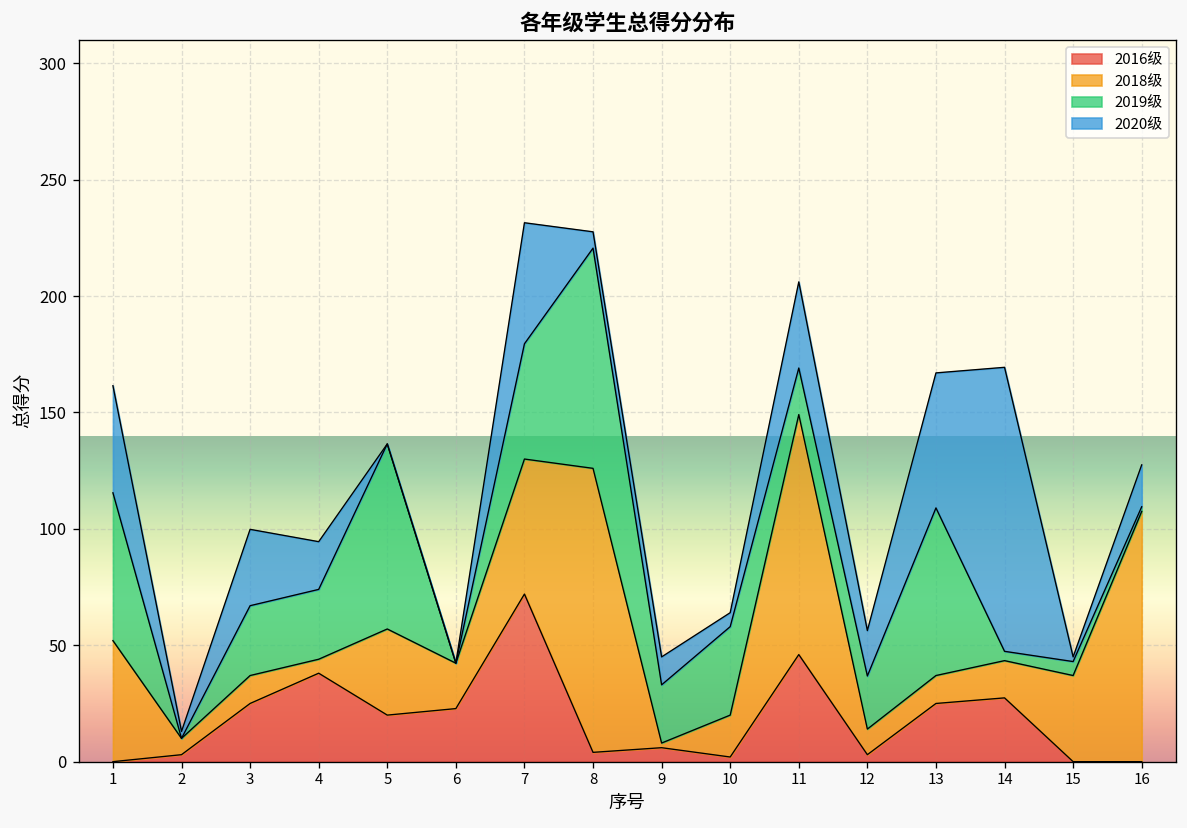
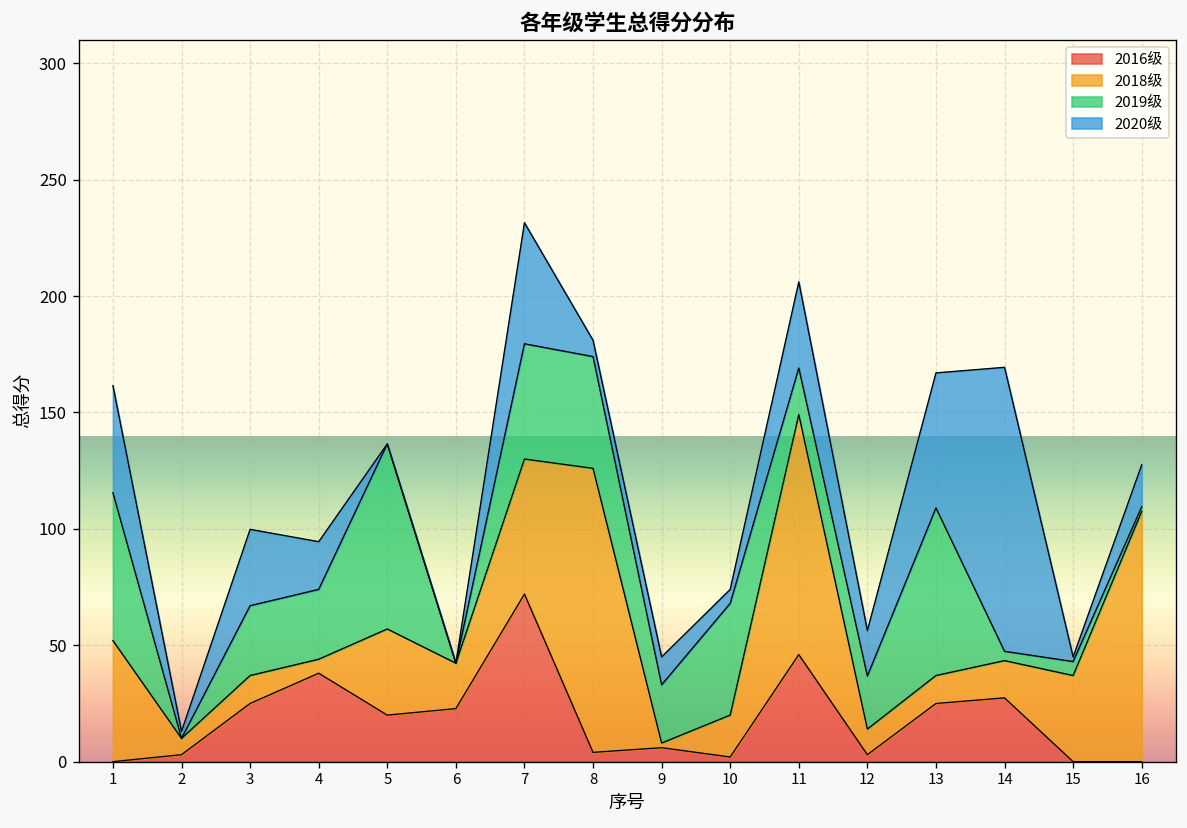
2019级, 8: 95 -> 48
2019级, 10: 38 -> 48
